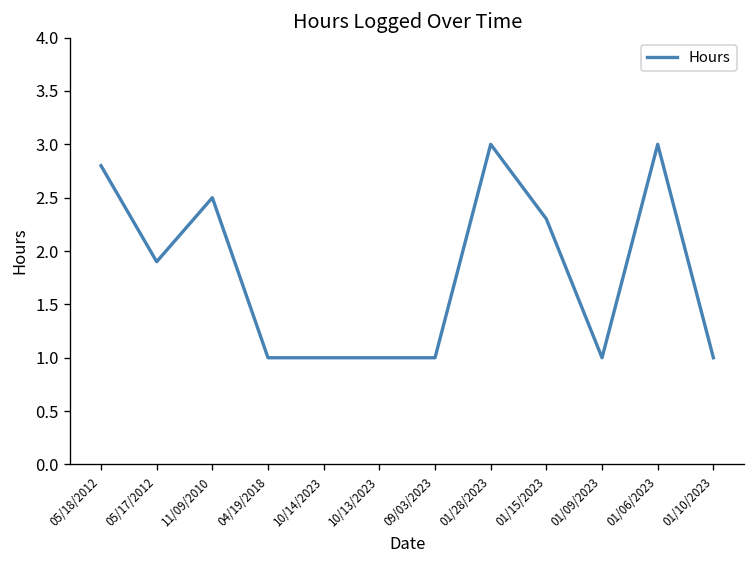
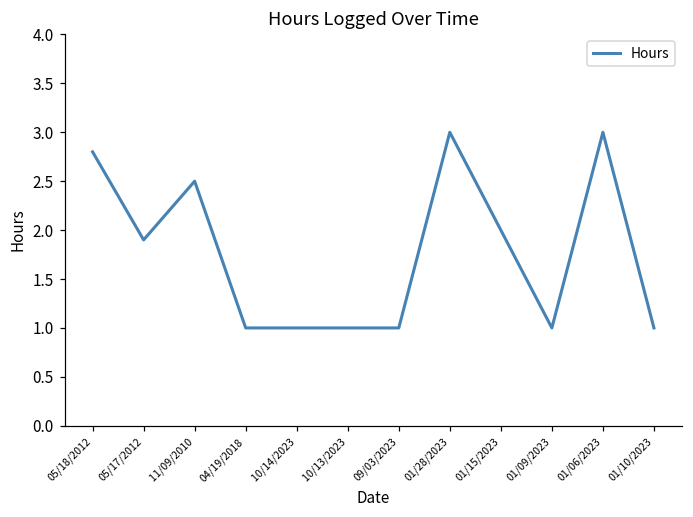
01/15/2023: 2.3 -> 2.0
